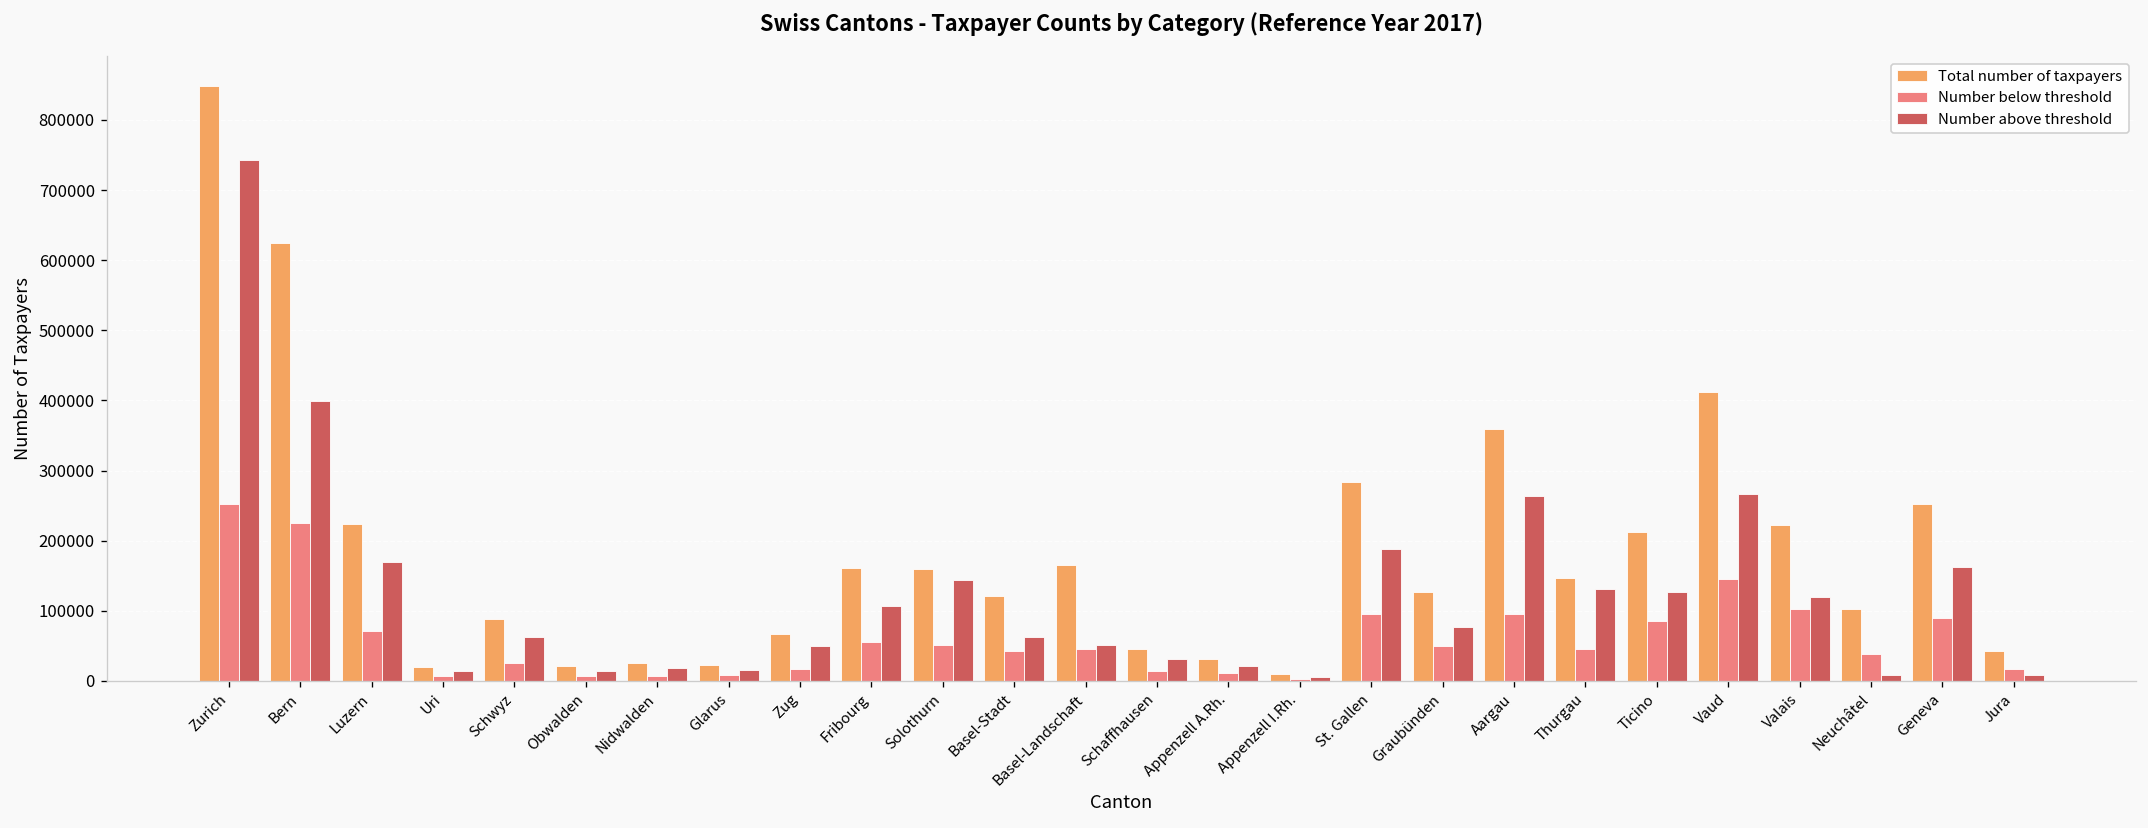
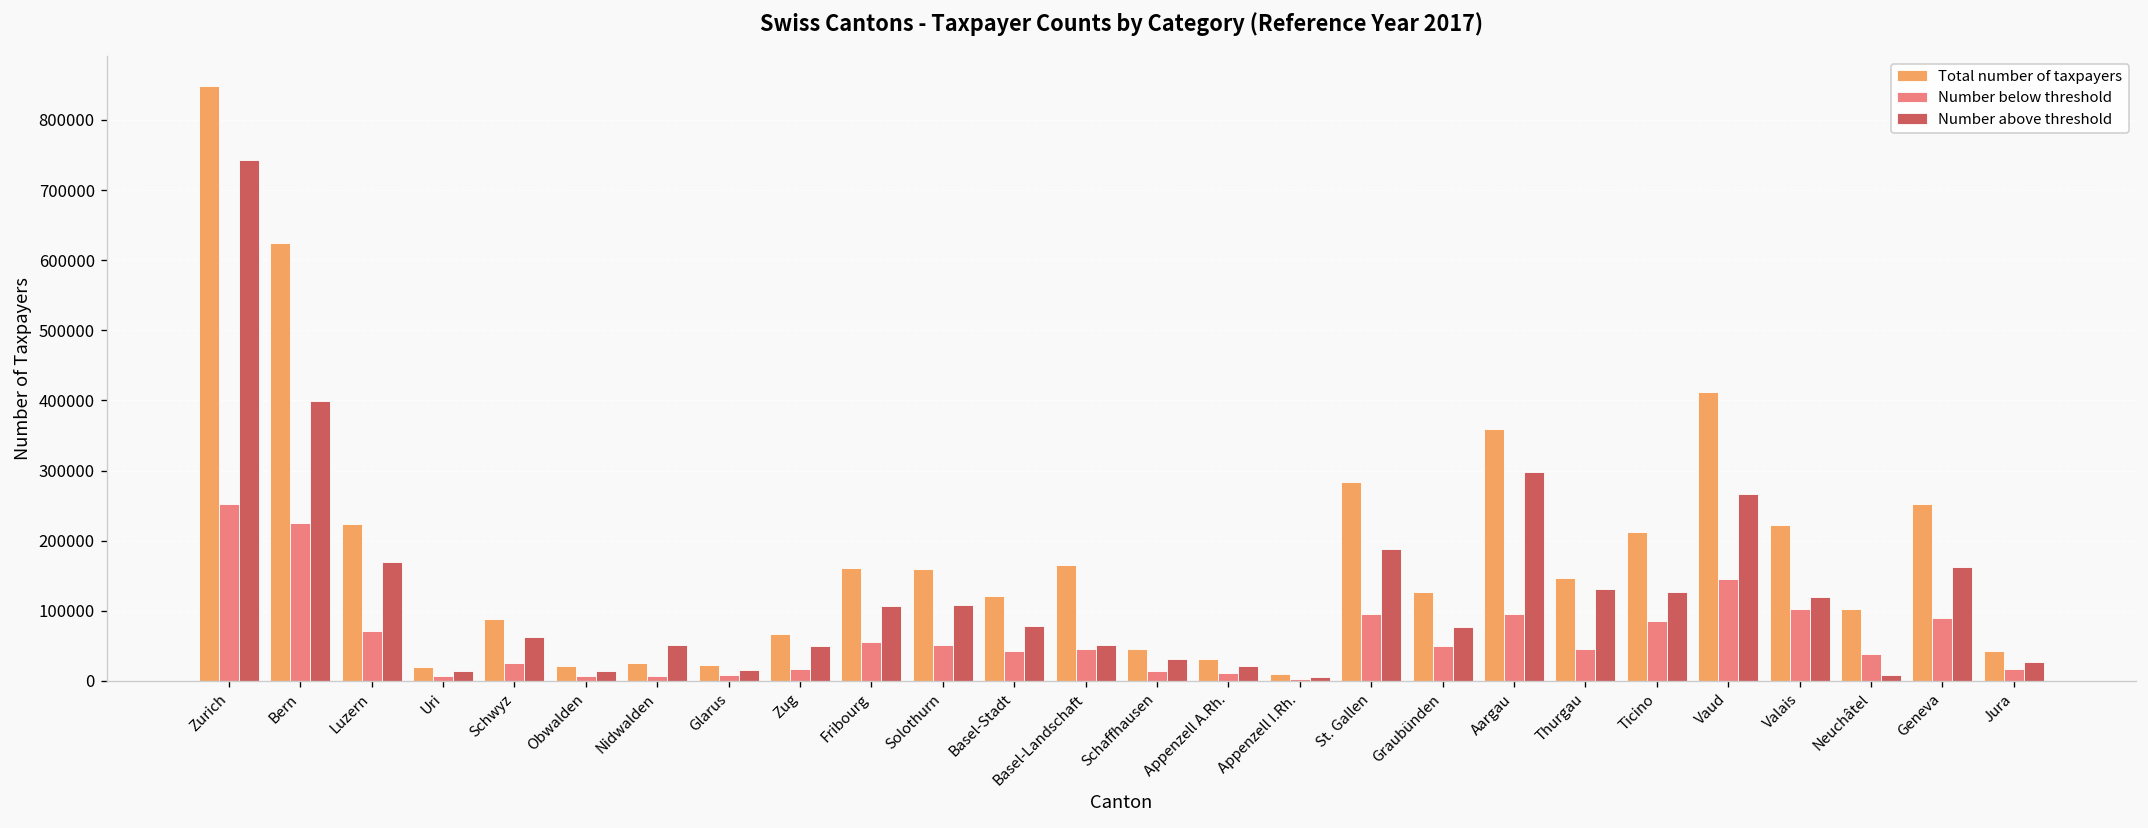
Number above threshold, Nidwalden: 20000 -> 50000
Number above threshold, Solothurn: 140000 -> 110000
Number above threshold, Basel-Stadt: 60000 -> 80000
Number above threshold, Aargau: 260000 -> 300000
Number above threshold, Jura: 10000 -> 30000
